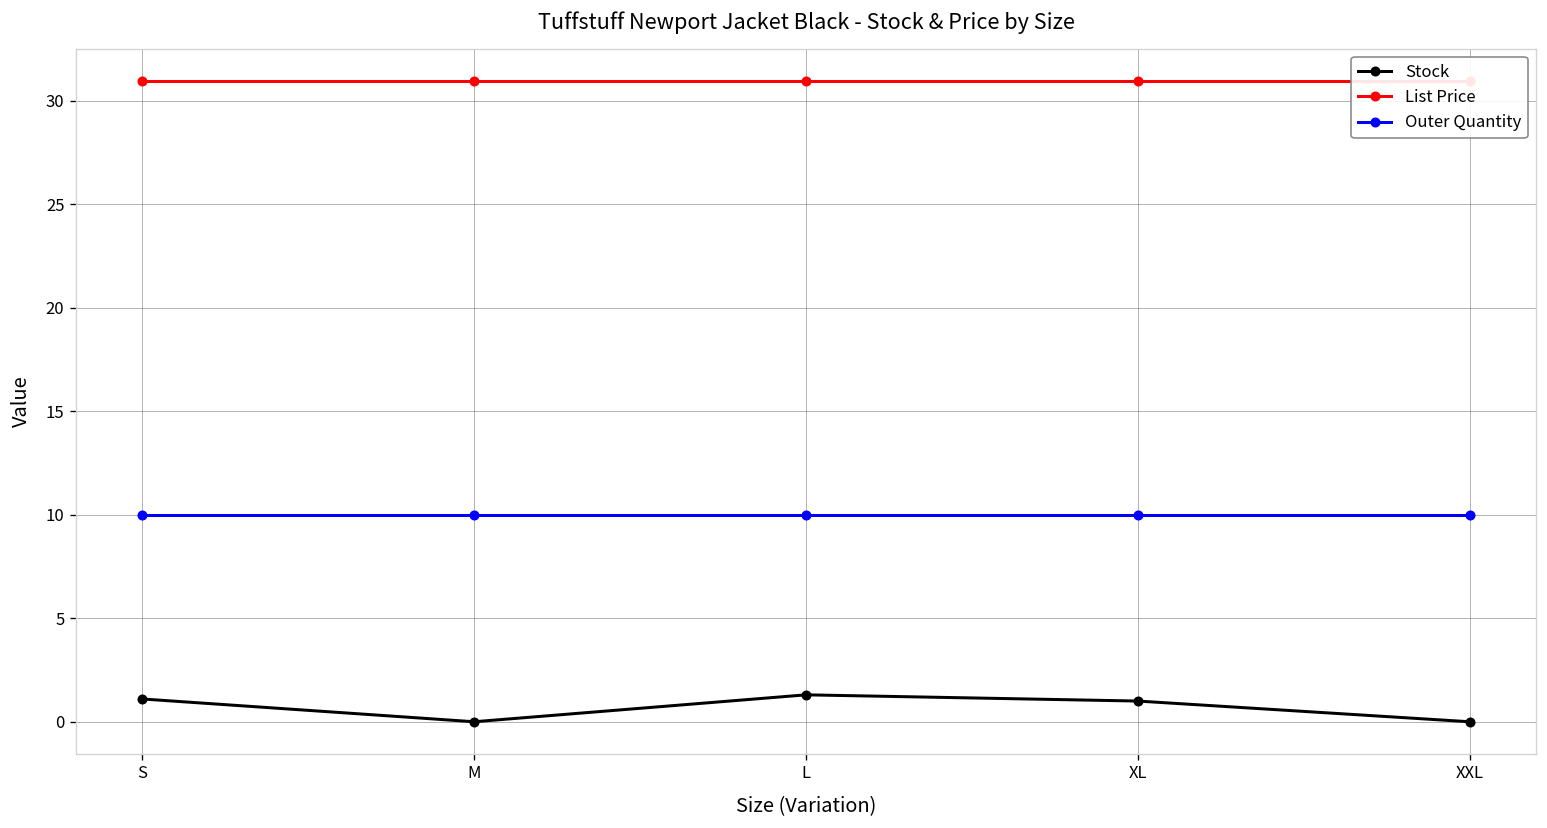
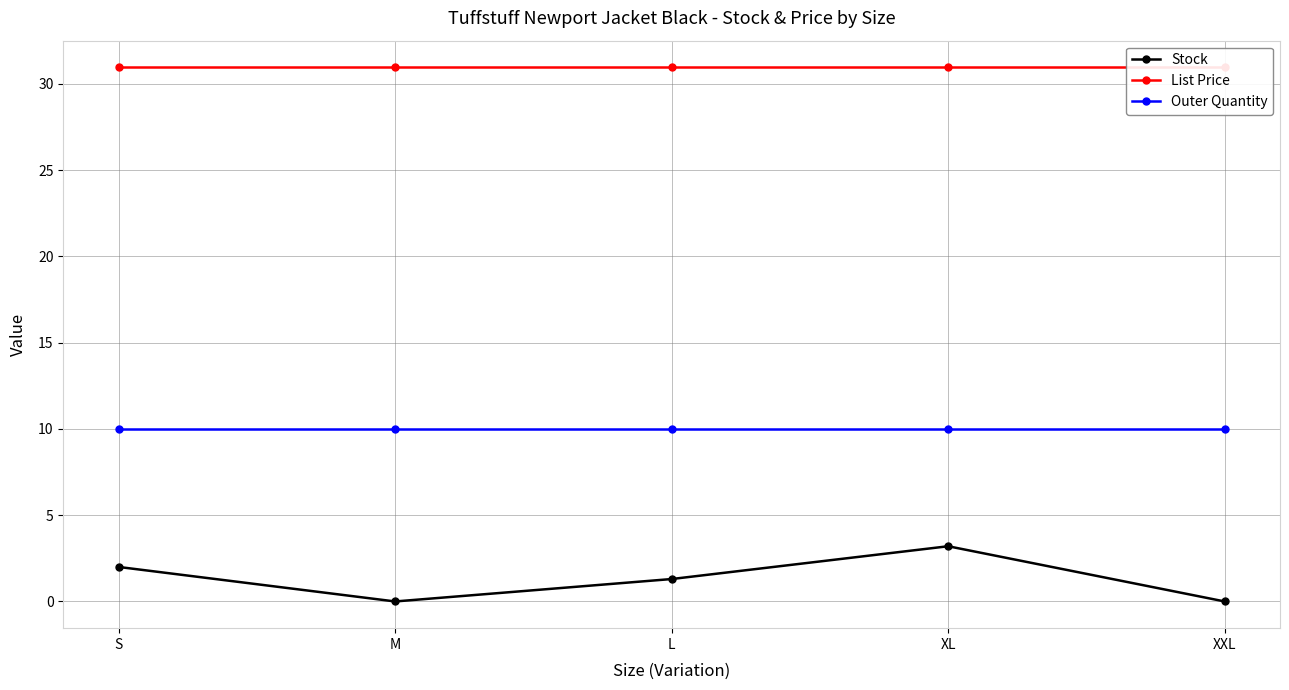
Stock, S: 1.1 -> 2.0
Stock, XL: 1.0 -> 3.2
